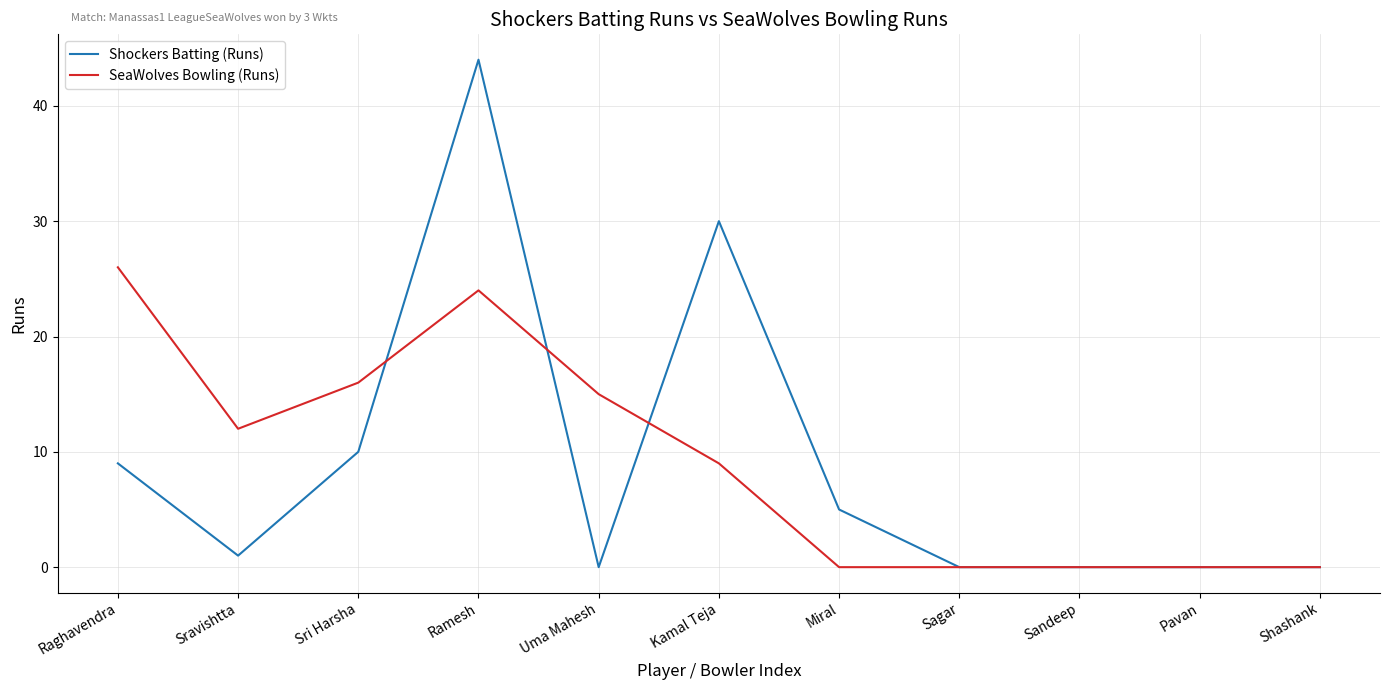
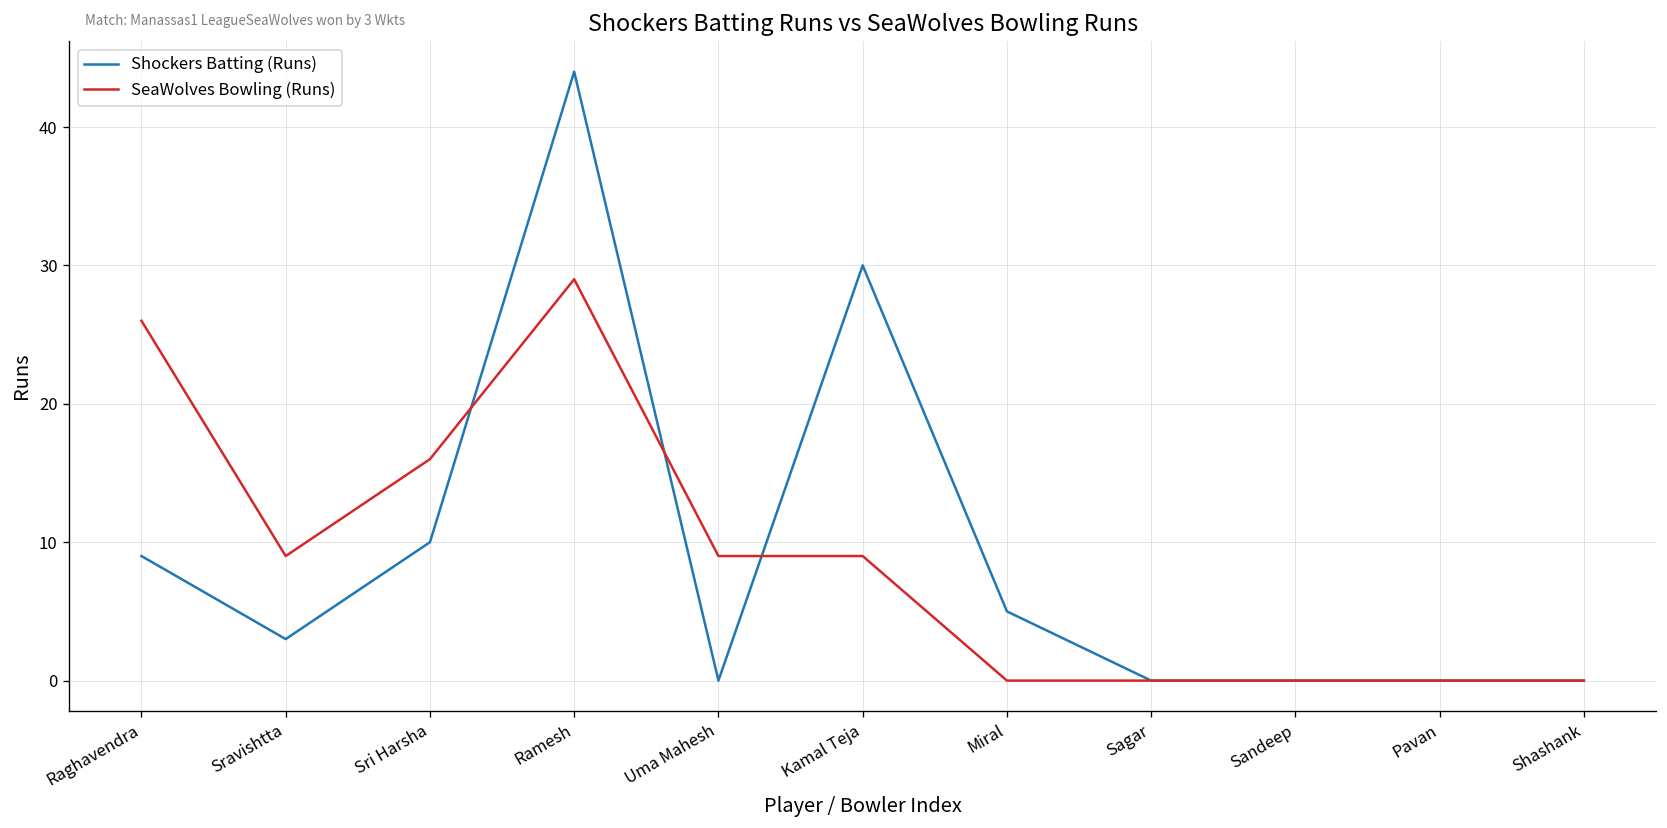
Shockers Batting (Runs), Sravishtta: 1 -> 3
SeaWolves Bowling (Runs), Sravishtta: 12 -> 9
SeaWolves Bowling (Runs), Ramesh: 24 -> 29
SeaWolves Bowling (Runs), Uma Mahesh: 15 -> 9
